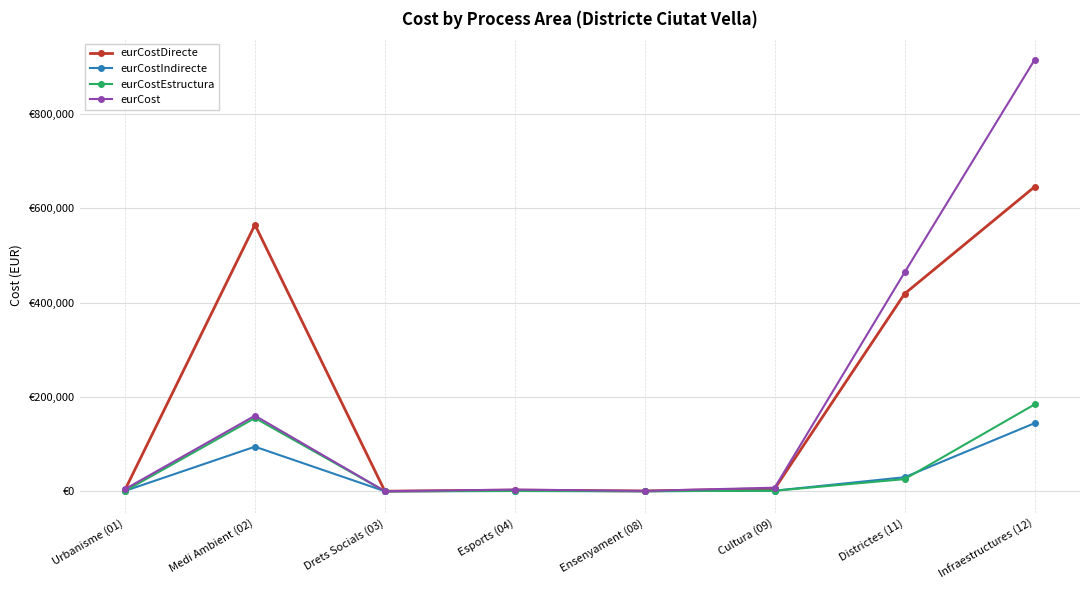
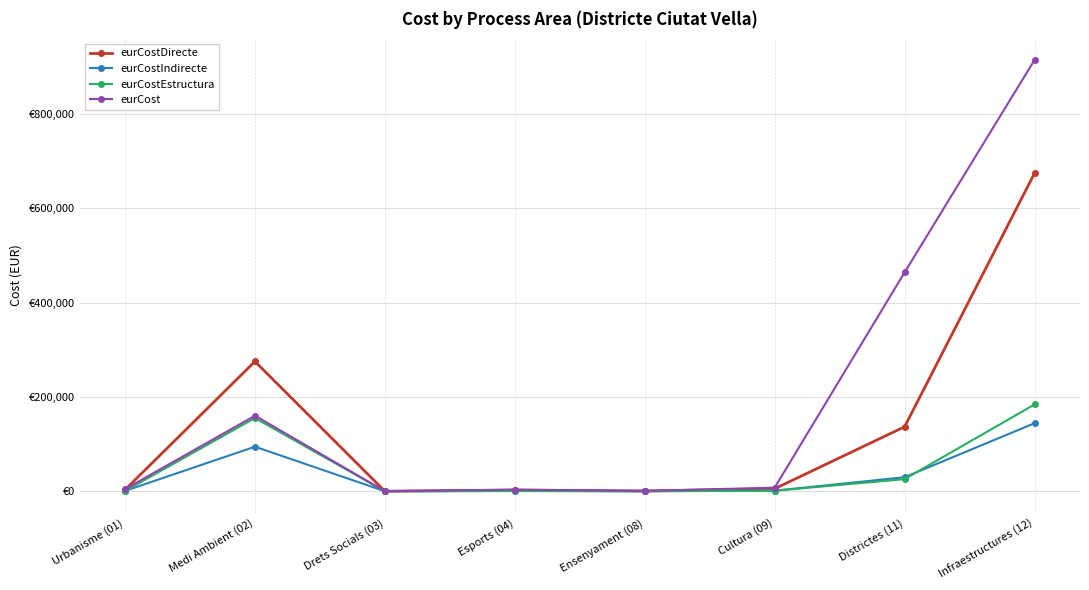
eurCostDirecte, Medi Ambient (02): €570,000 -> €280,000
eurCostDirecte, Districtes (11): €420,000 -> €140,000
eurCostDirecte, Infraestructures (12): €650,000 -> €670,000
